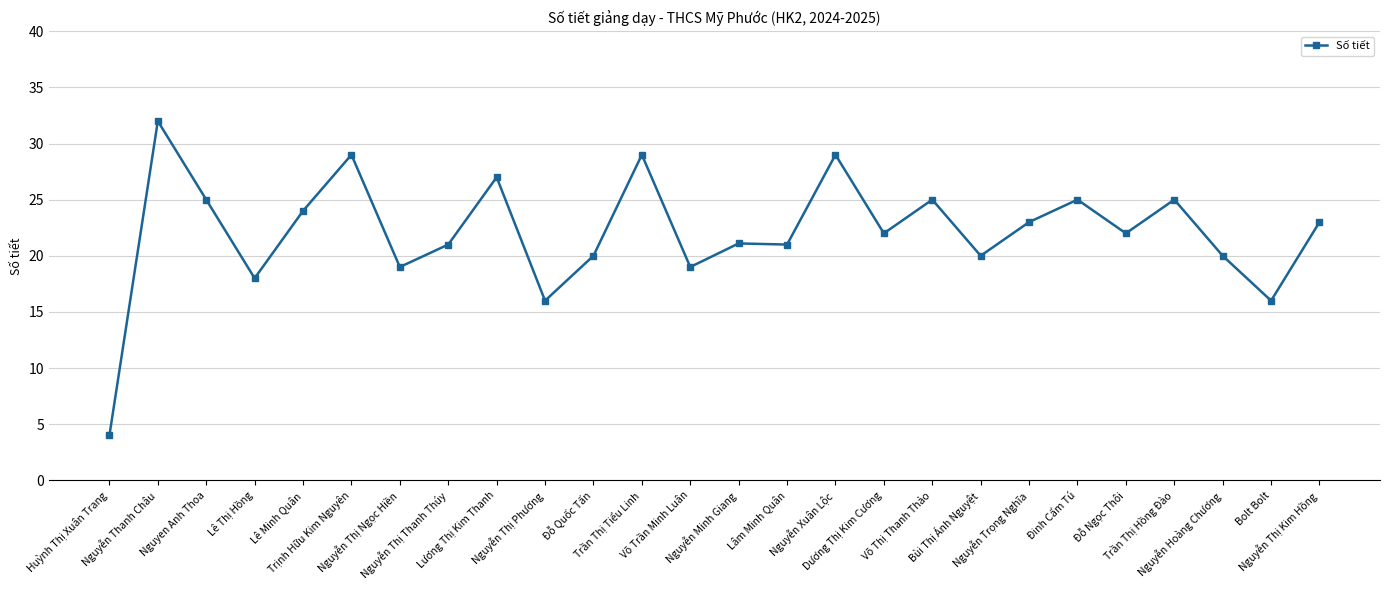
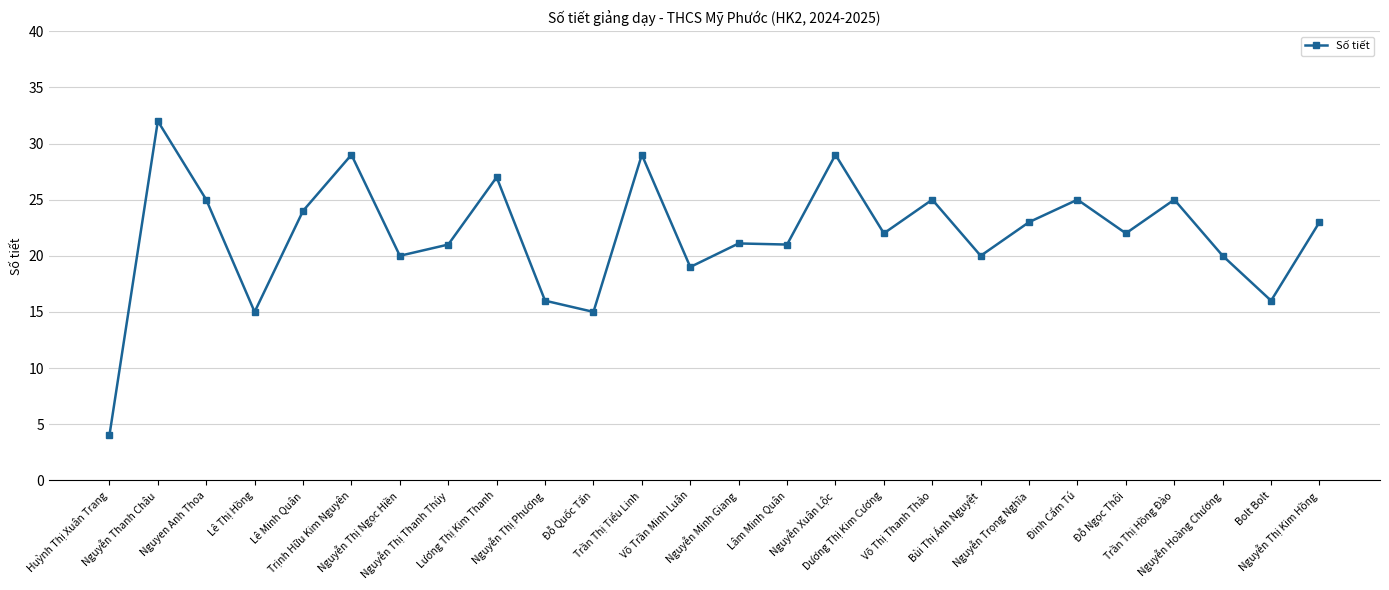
Lê Thị Hồng: 18 -> 15
Nguyễn Thị Ngọc Hiền: 19 -> 20
Đỗ Quốc Tấn: 20 -> 15
